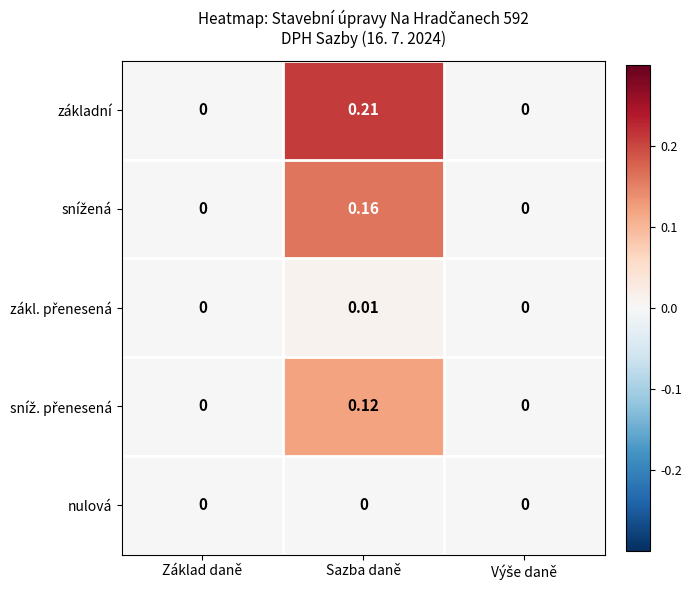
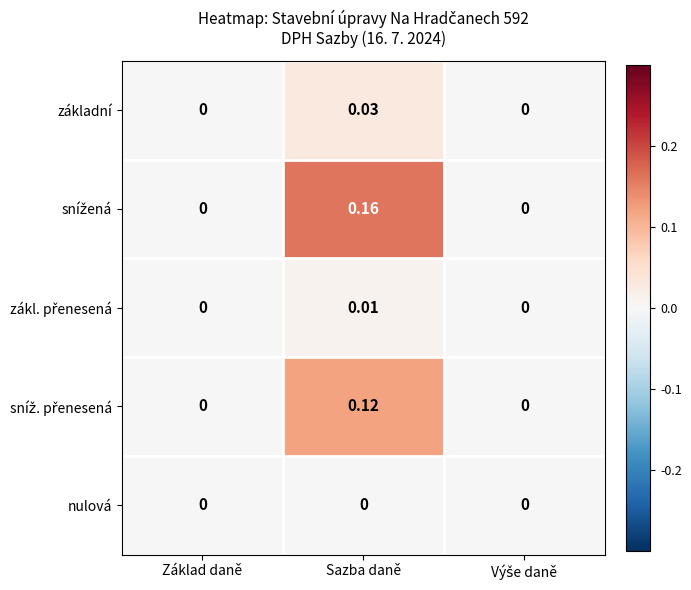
základní, Sazba daně: 0.21 -> 0.03
